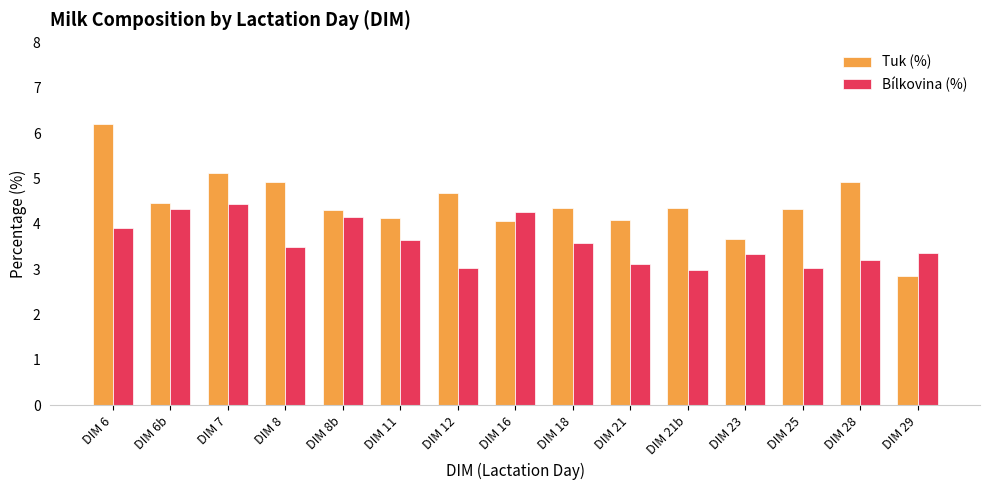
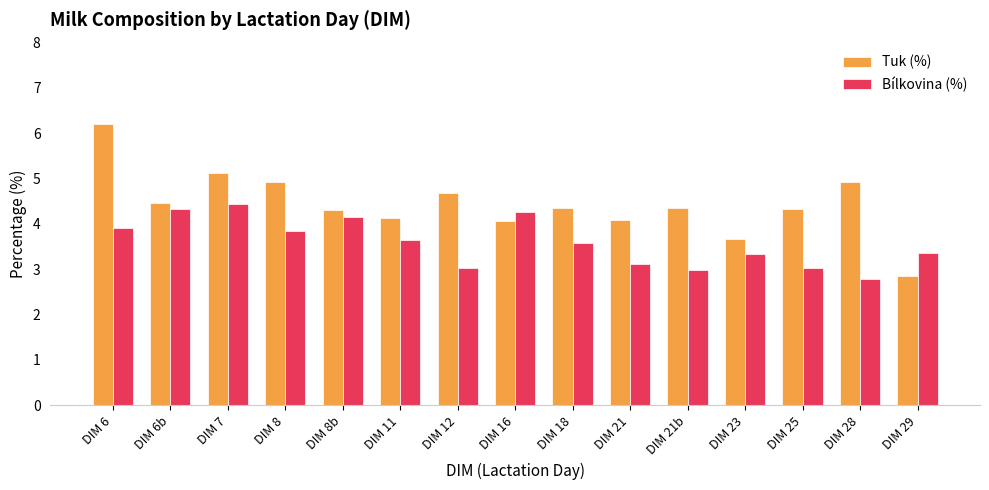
Bílkovina (%), DIM 8: 3.5 -> 3.8
Bílkovina (%), DIM 28: 3.2 -> 2.8
